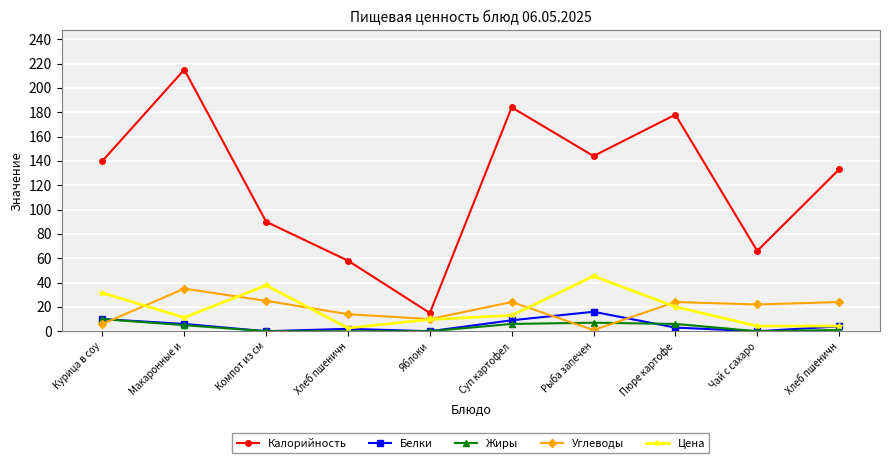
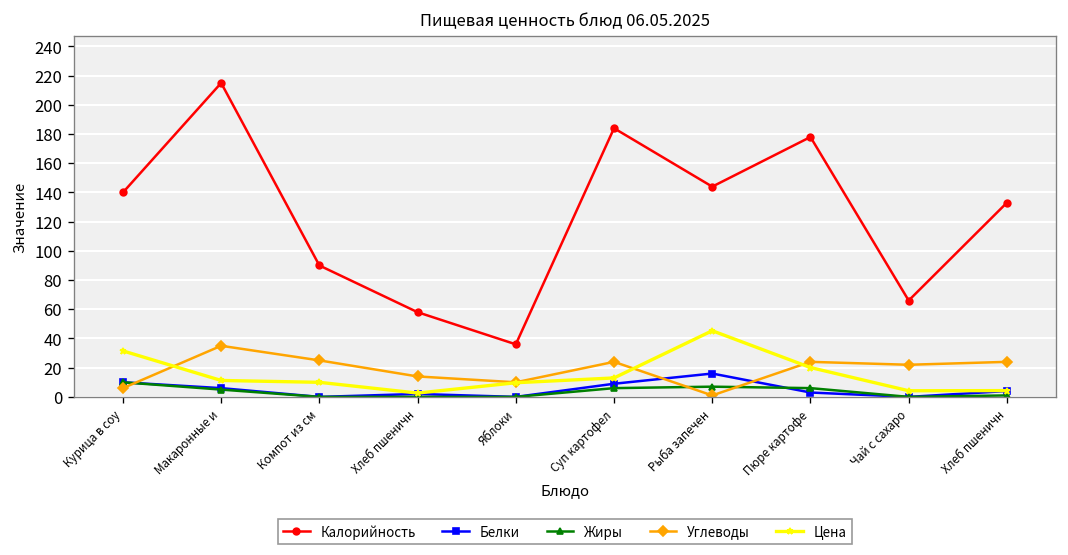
Цена, Компот из см: 38 -> 10
Калорийность, Яблоки: 15 -> 36
